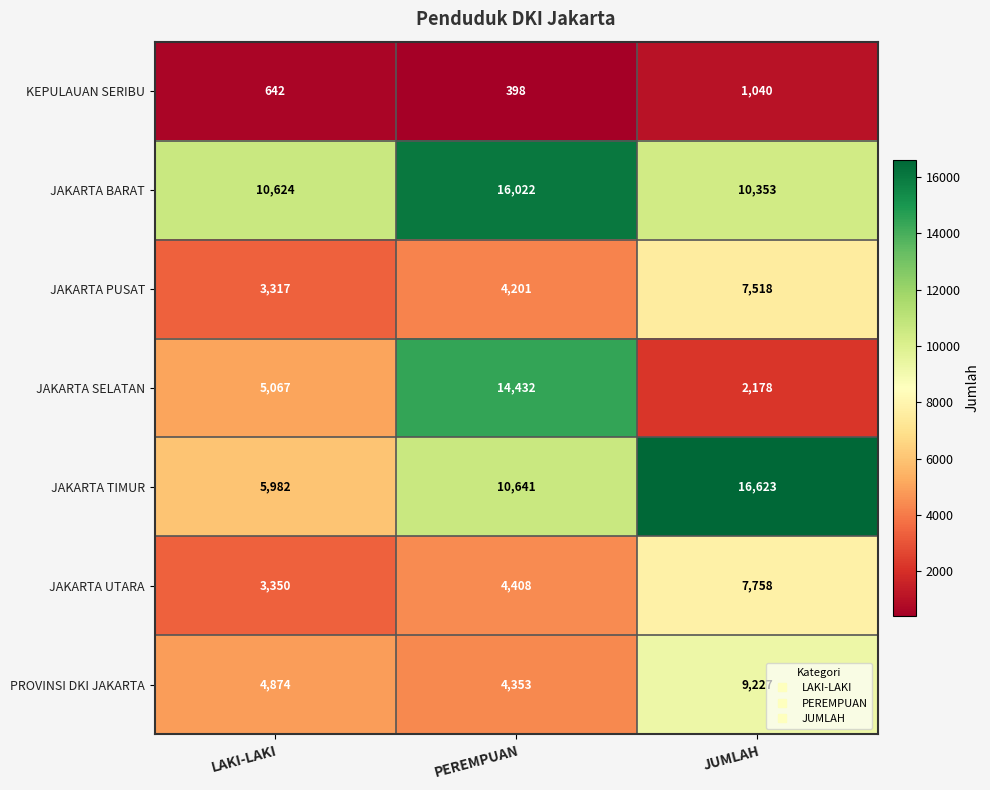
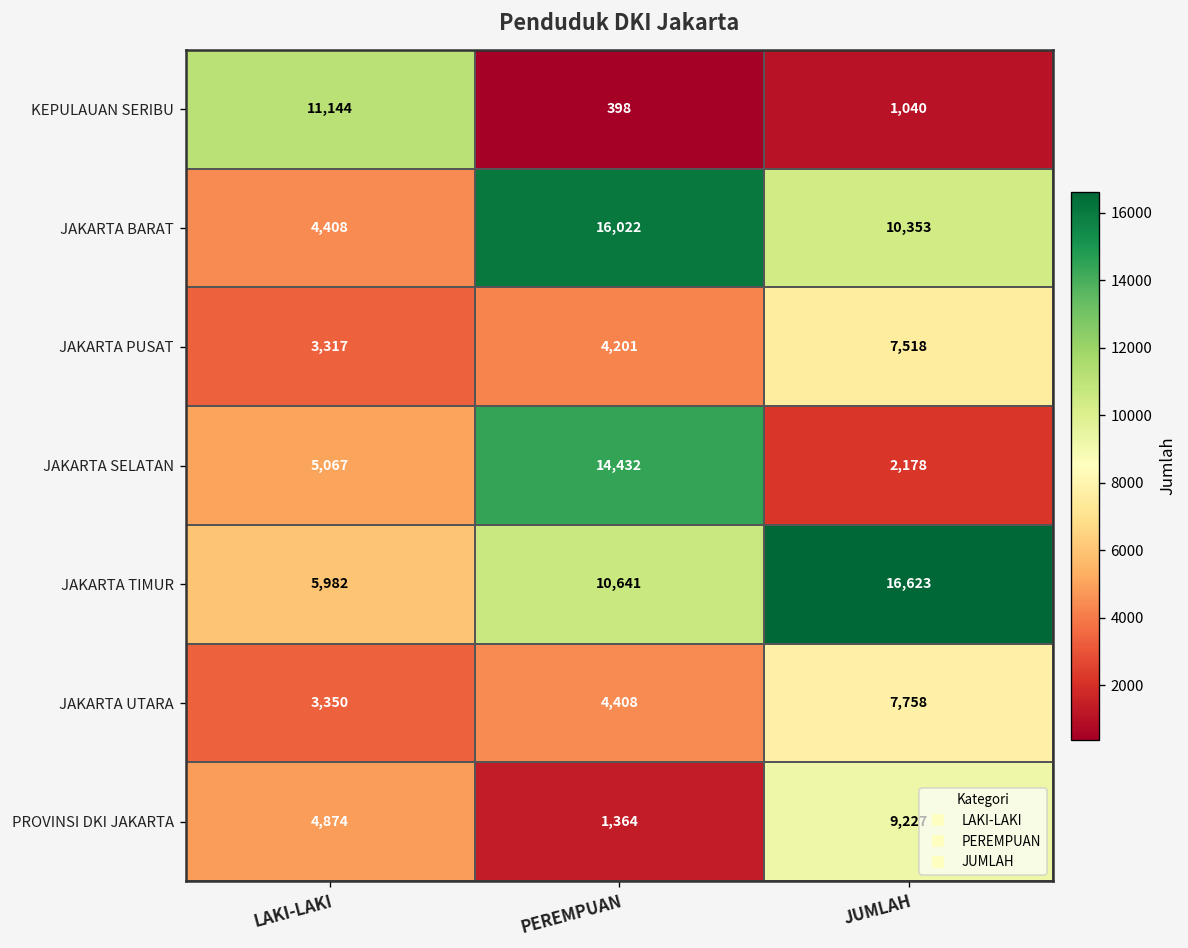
KEPULAUAN SERIBU, LAKI-LAKI: 642 -> 11,144
JAKARTA BARAT, LAKI-LAKI: 10,624 -> 4,408
PROVINSI DKI JAKARTA, PEREMPUAN: 4,353 -> 1,364
